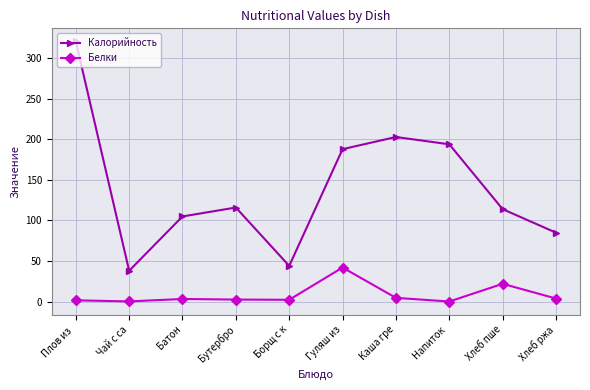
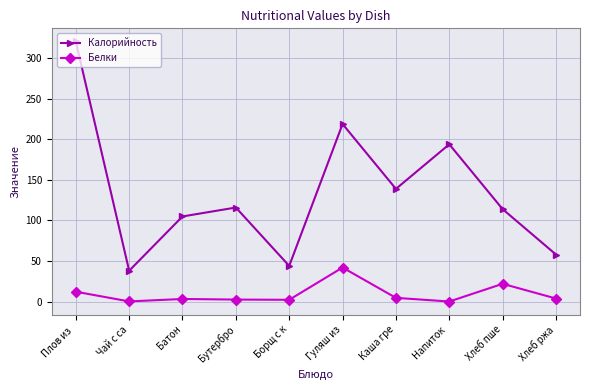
Белки, Плов из: 0 -> 10
Калорийность, Гуляш из: 190 -> 220
Калорийность, Каша гре: 200 -> 140
Калорийность, Хлеб ржа: 90 -> 60
